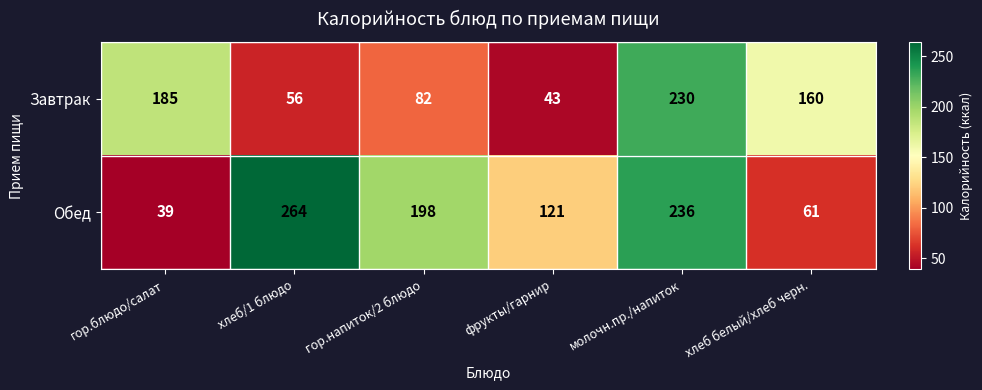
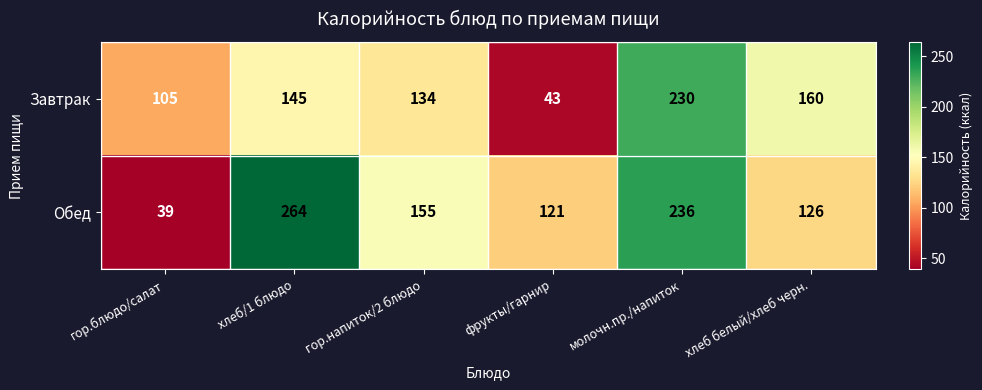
Завтрак, гор.блюдо/салат: 185 -> 105
Завтрак, хлеб/1 блюдо: 56 -> 145
Завтрак, гор.напиток/2 блюдо: 82 -> 134
Обед, гор.напиток/2 блюдо: 198 -> 155
Обед, хлеб белый/хлеб черн.: 61 -> 126
